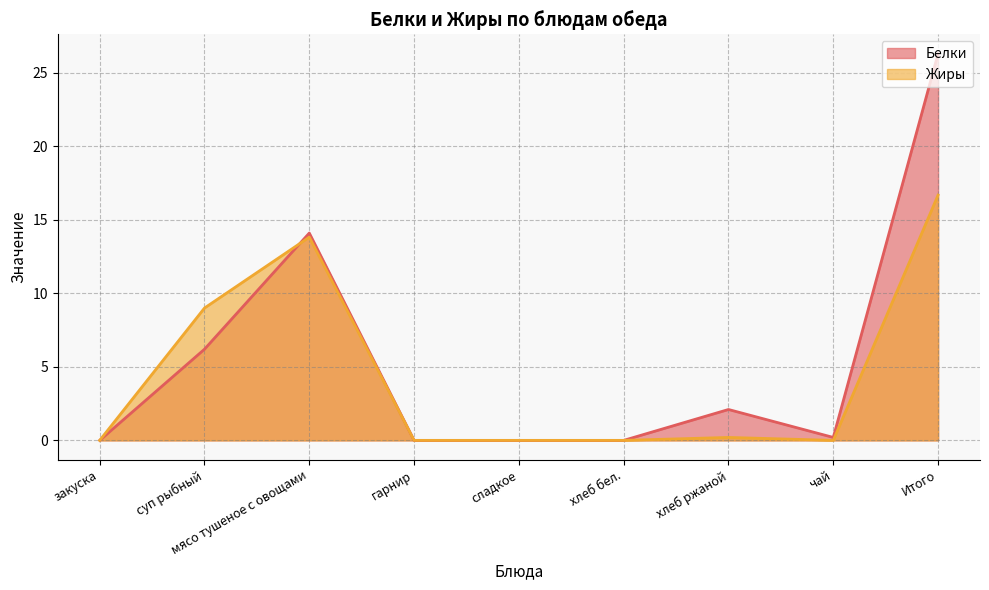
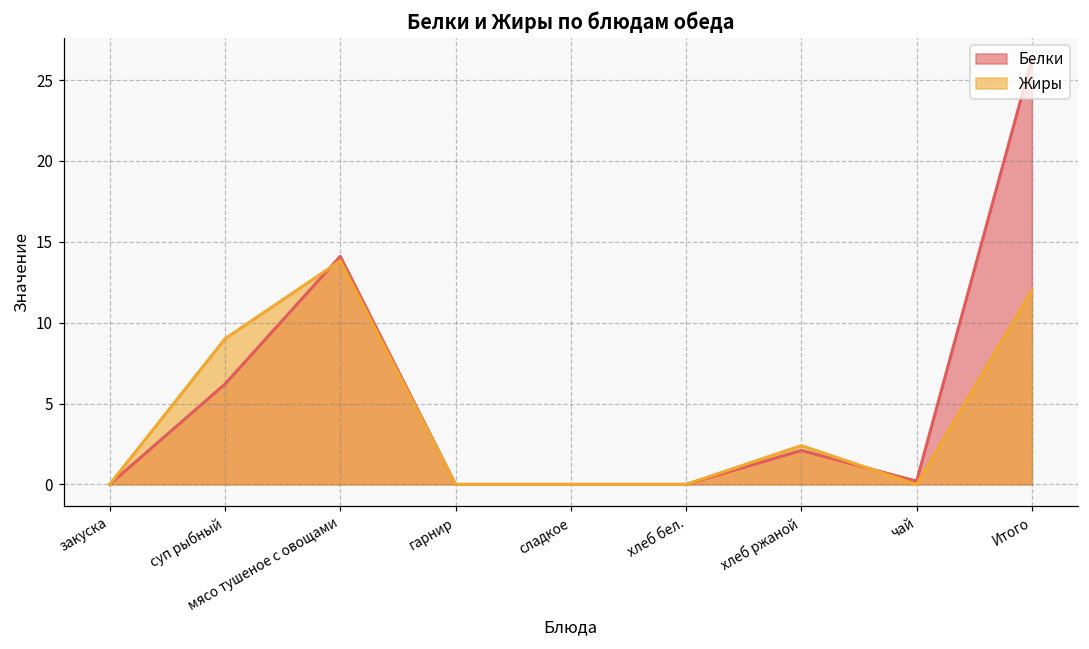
Жиры, хлеб ржаной: 0.2 -> 2.4
Жиры, Итого: 16.7 -> 12.0
